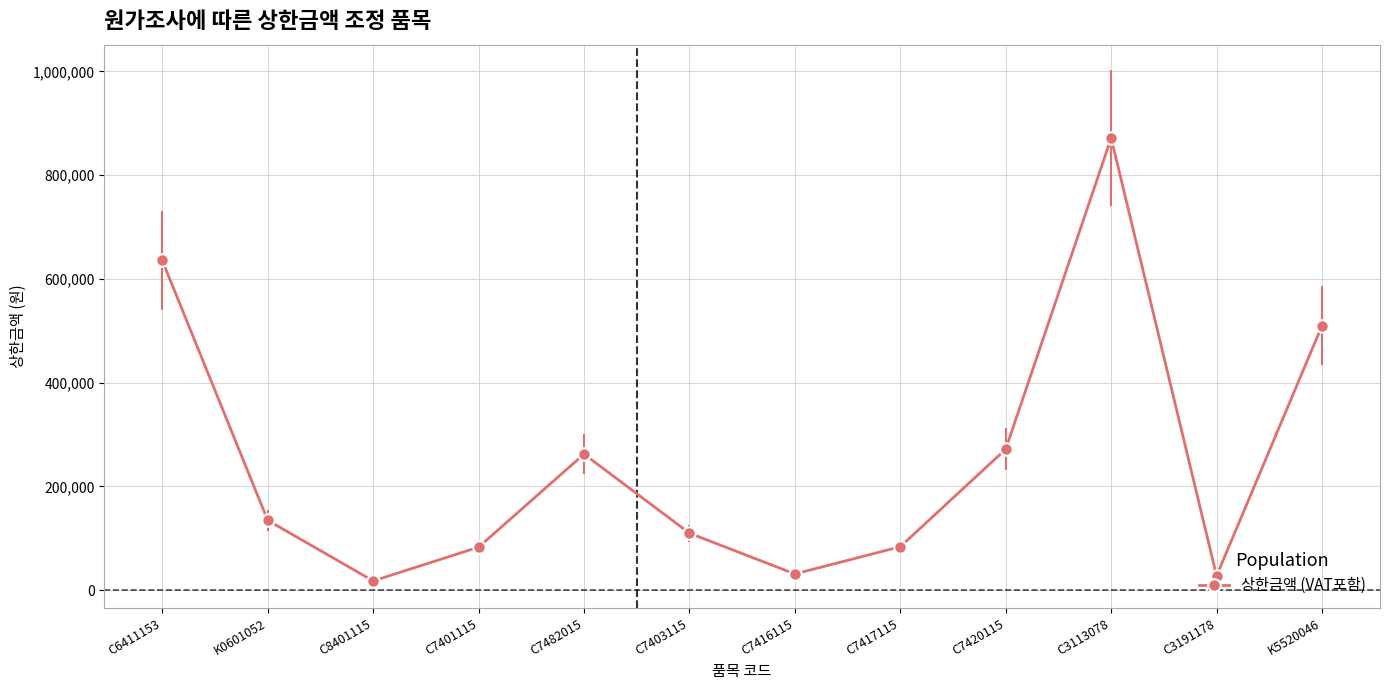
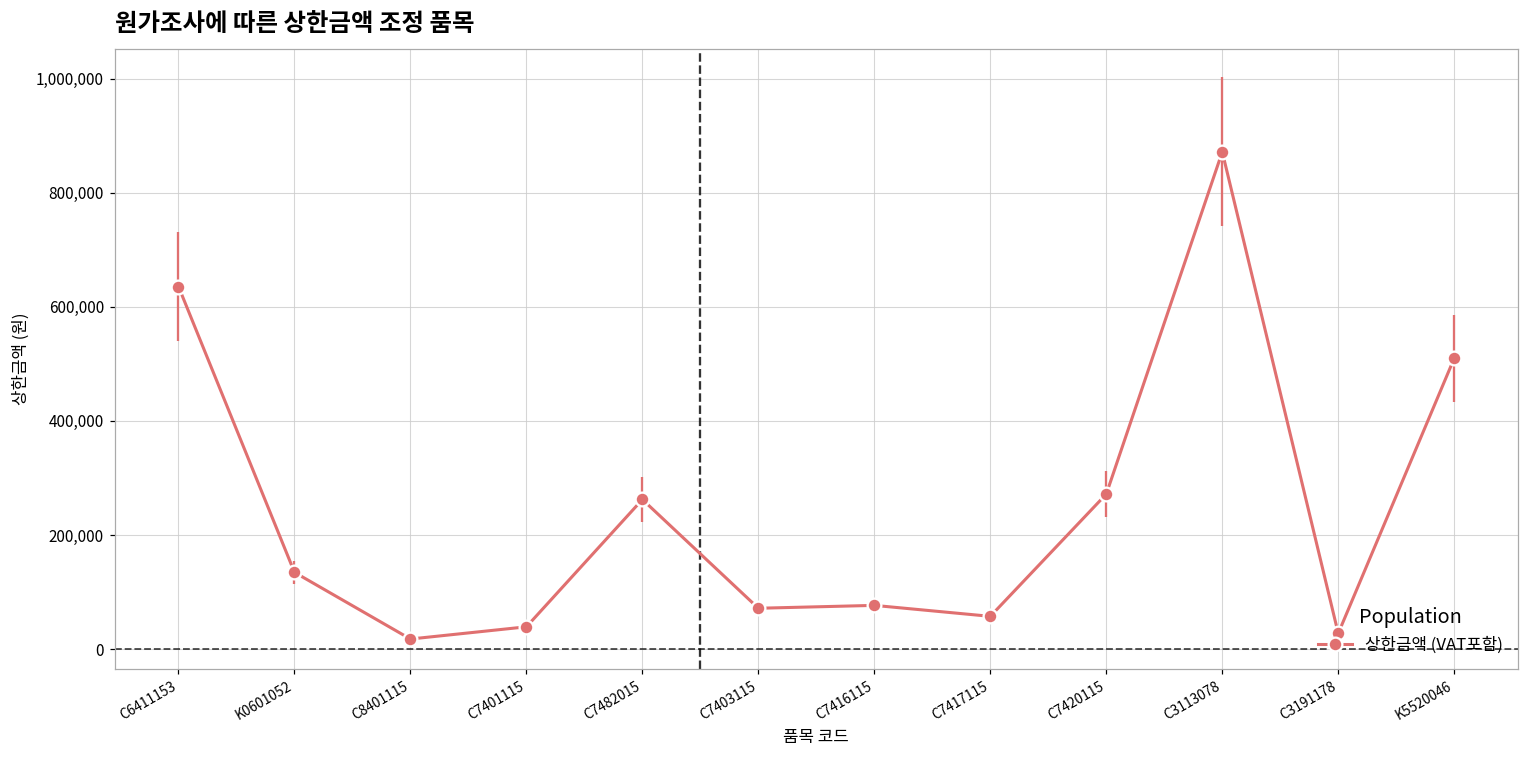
C7401115: 80,000 -> 40,000
C7403115: 110,000 -> 70,000
C7416115: 30,000 -> 80,000
C7417115: 80,000 -> 60,000
